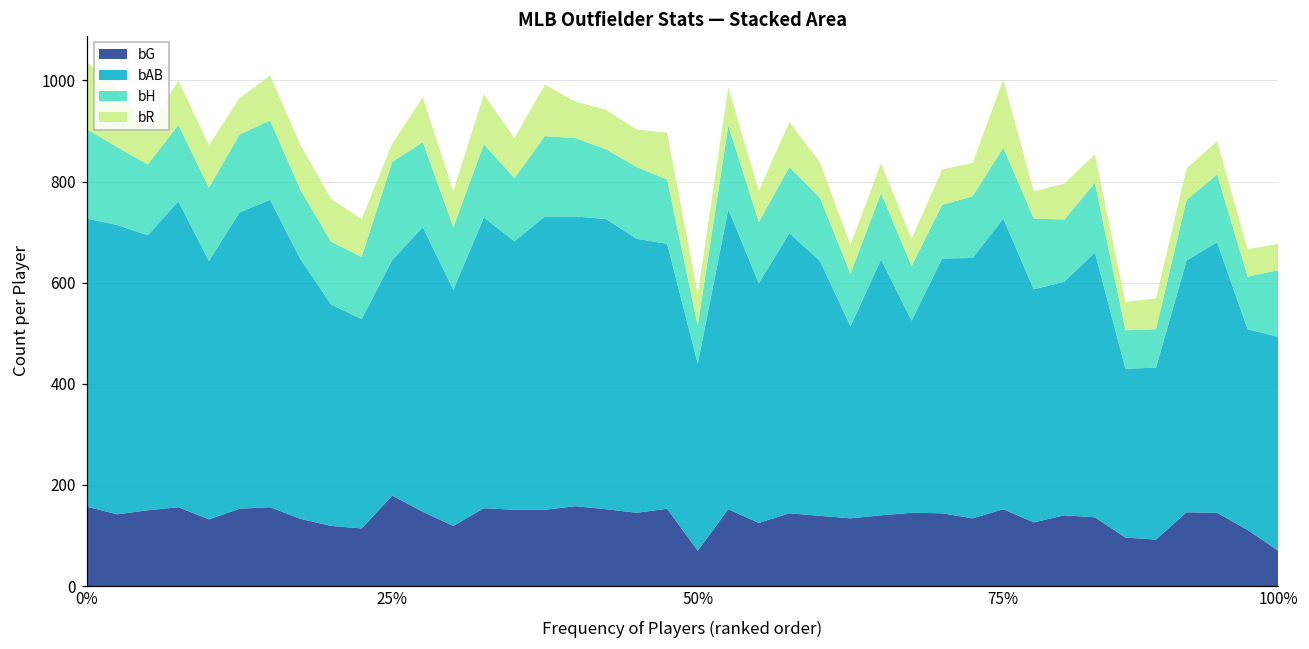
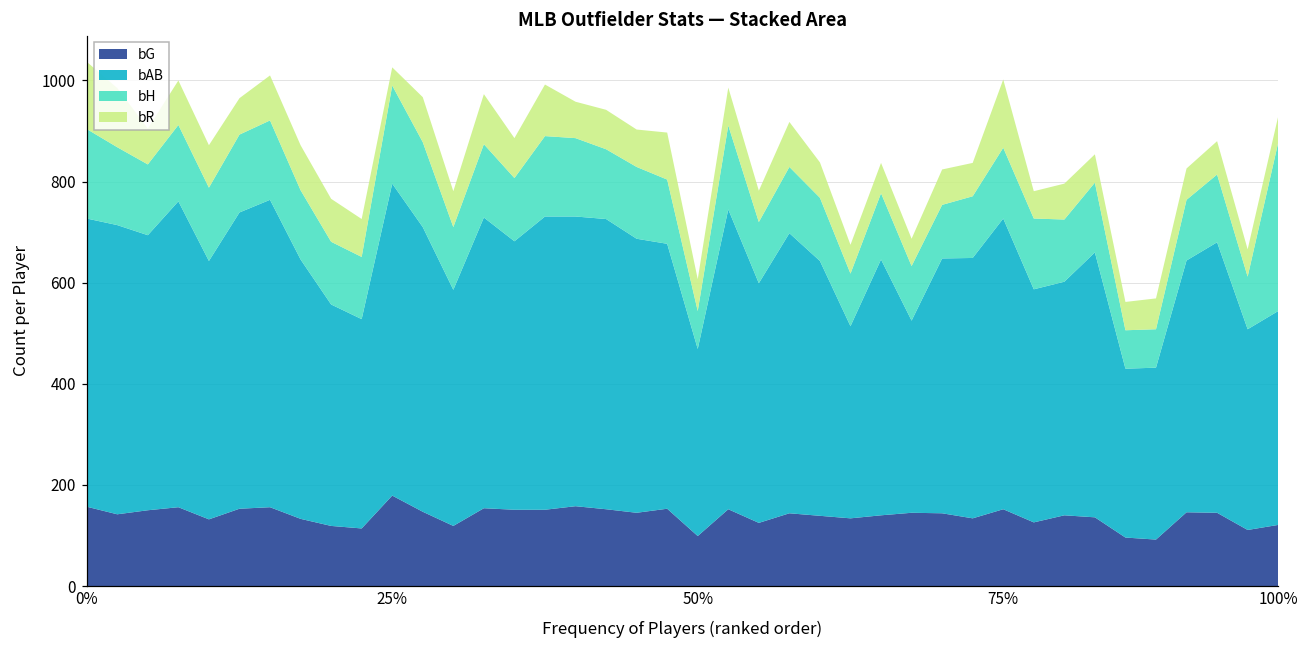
bAB, 25%: 470 -> 620
bG, 50%: 70 -> 100
bG, 100%: 70 -> 120
bH, 100%: 130 -> 330
